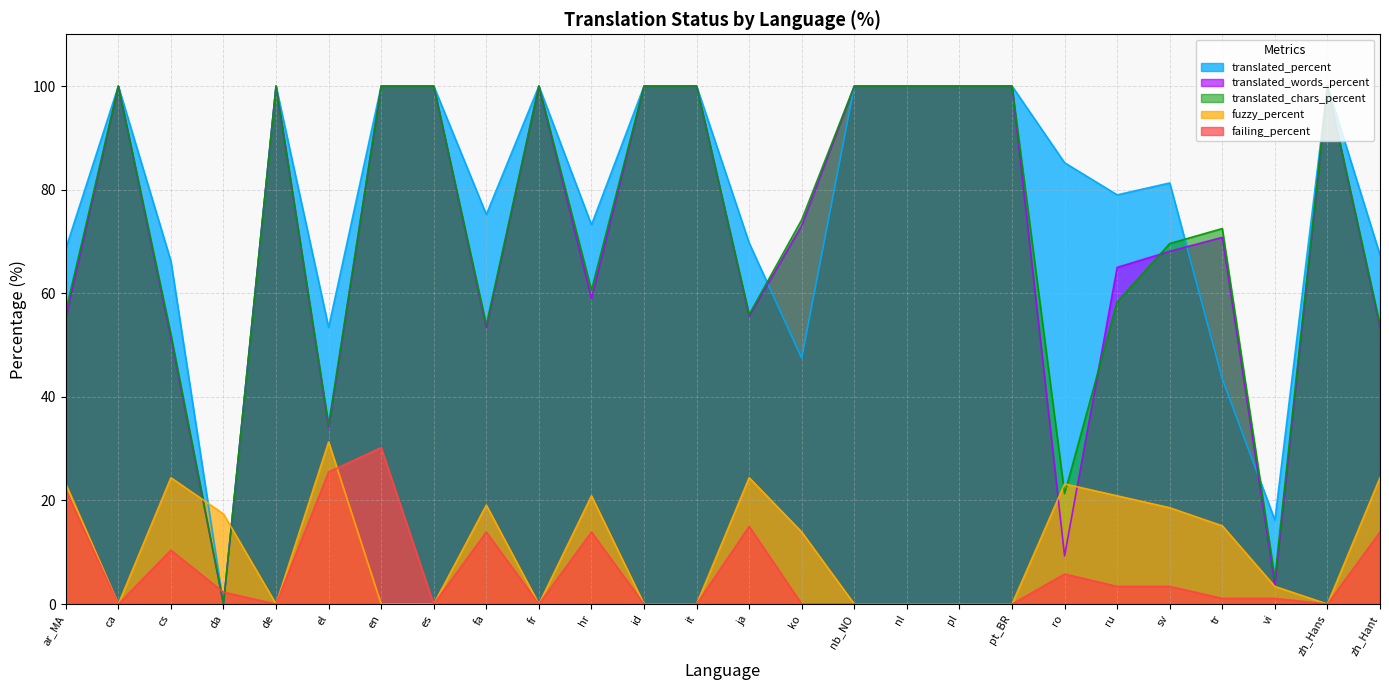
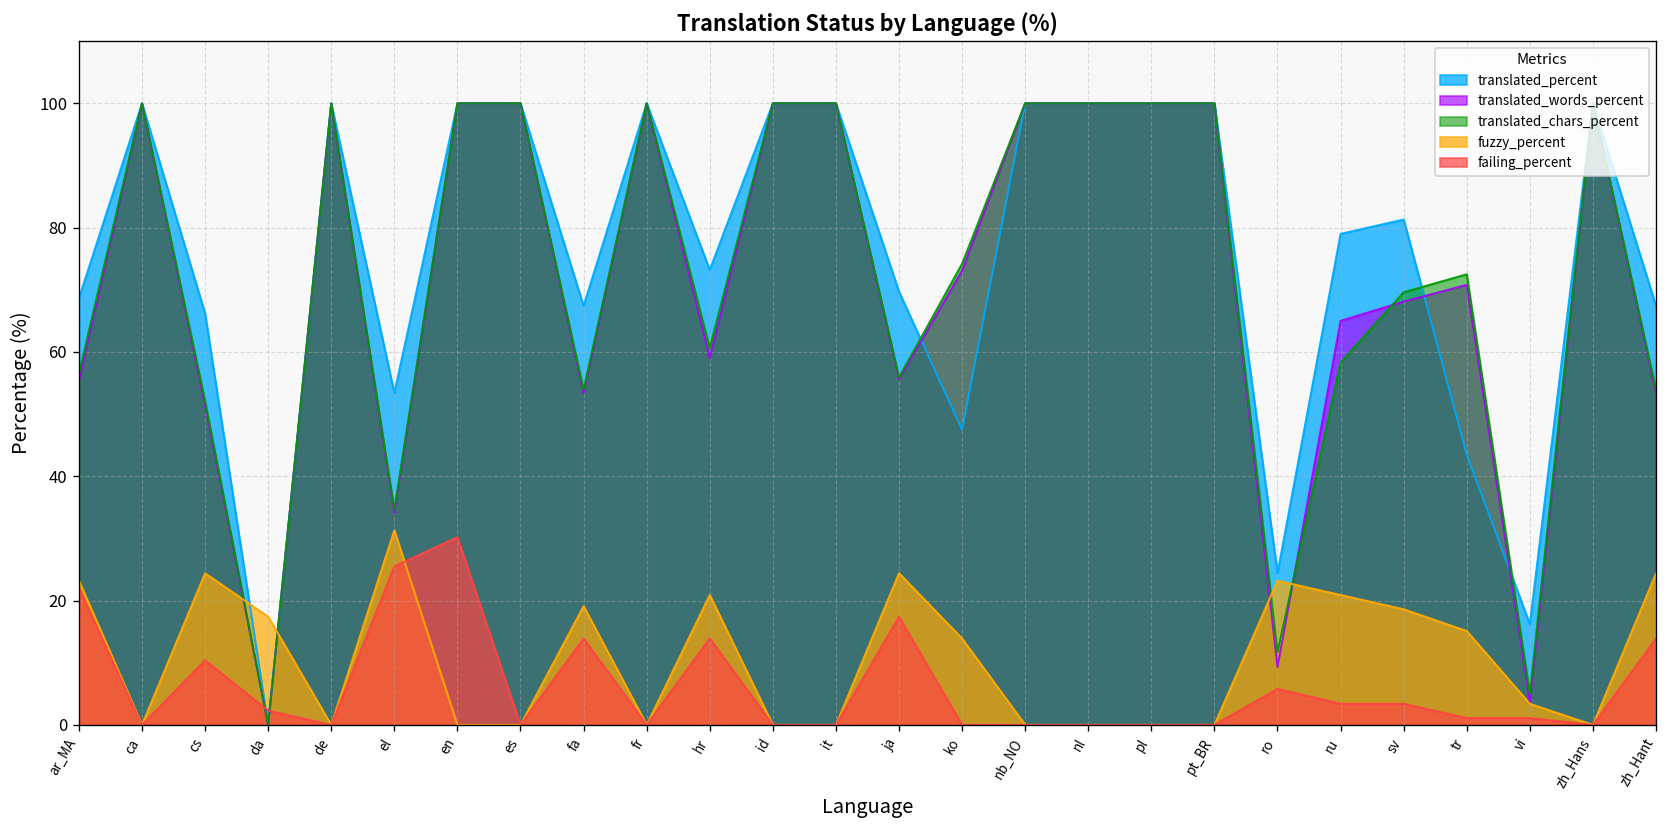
translated_percent, fa: 75 -> 67
failing_percent, ja: 15 -> 17
translated_percent, ro: 85 -> 24
translated_chars_percent, ro: 21 -> 12
